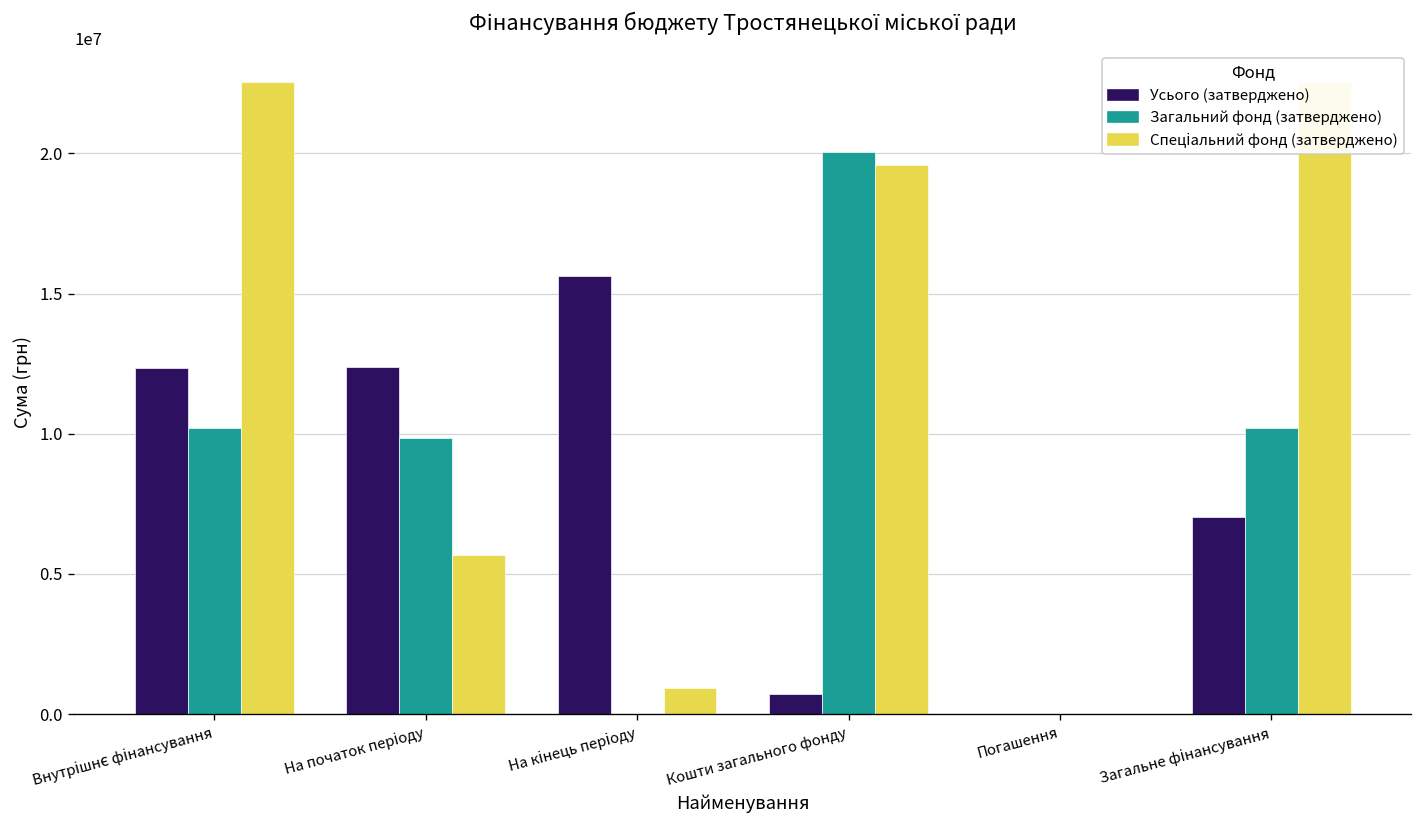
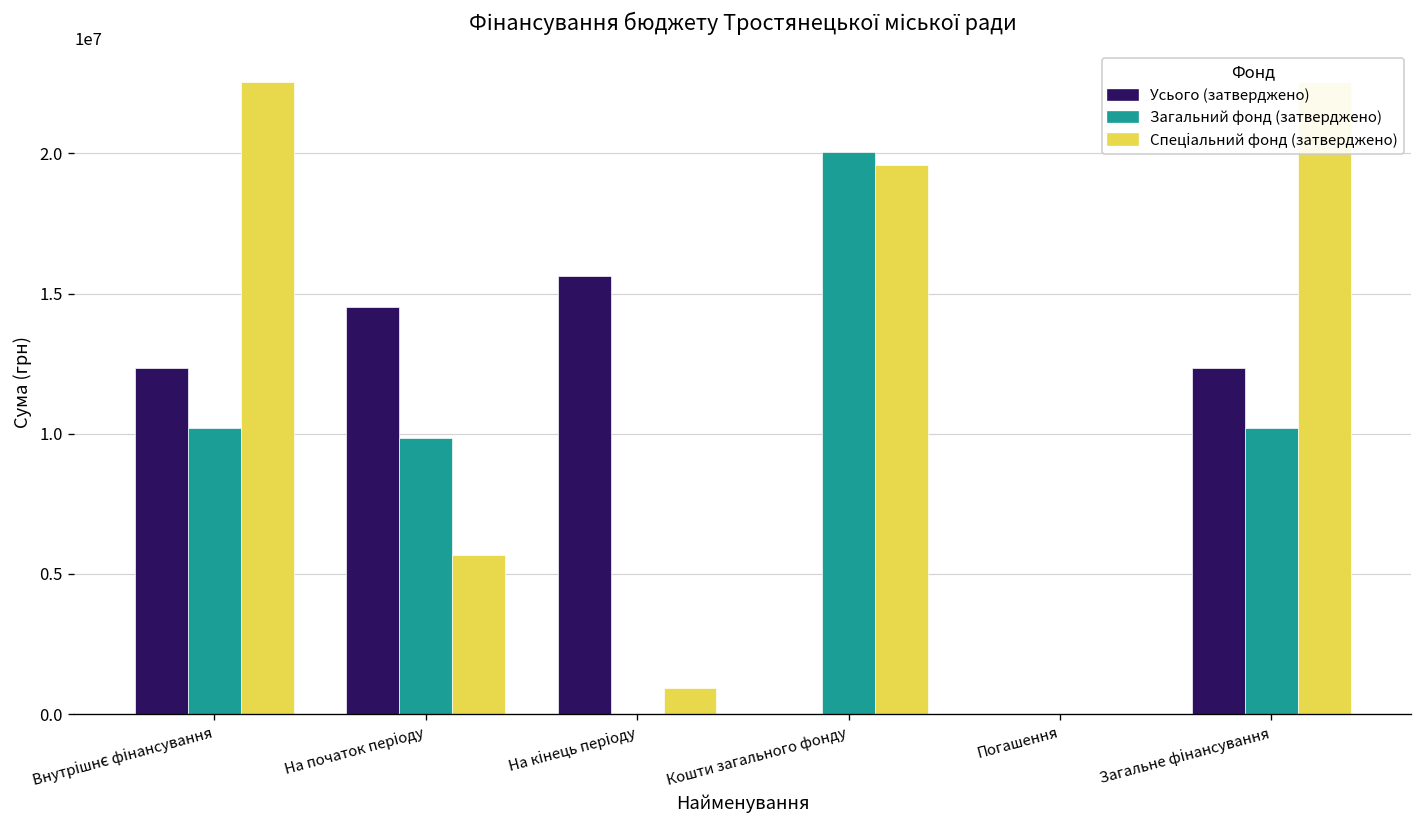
Усього (затверджено), На початок періоду: 12400000 -> 14500000
Усього (затверджено), Кошти загального фонду: 700000 -> 0
Усього (затверджено), Загальне фінансування: 7000000 -> 12400000
